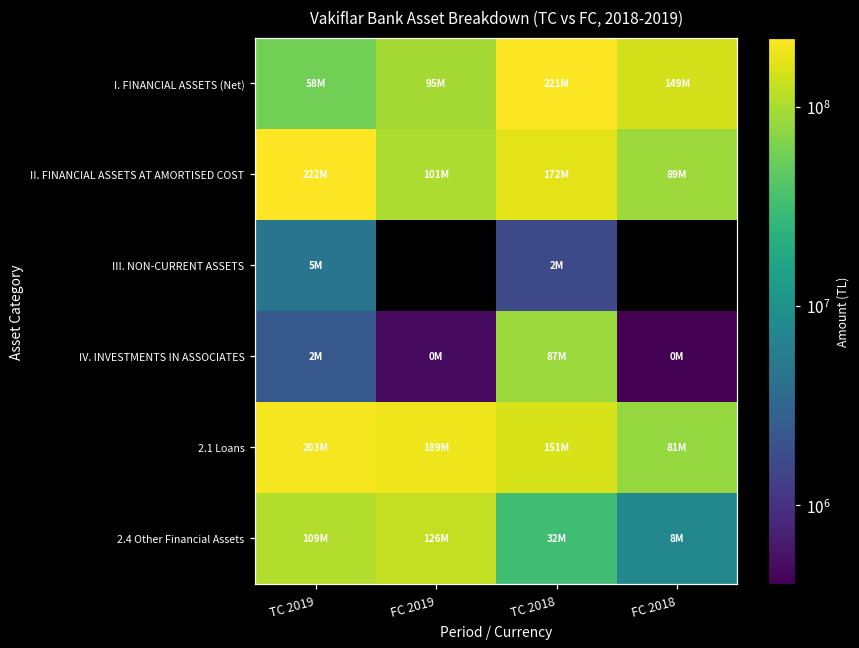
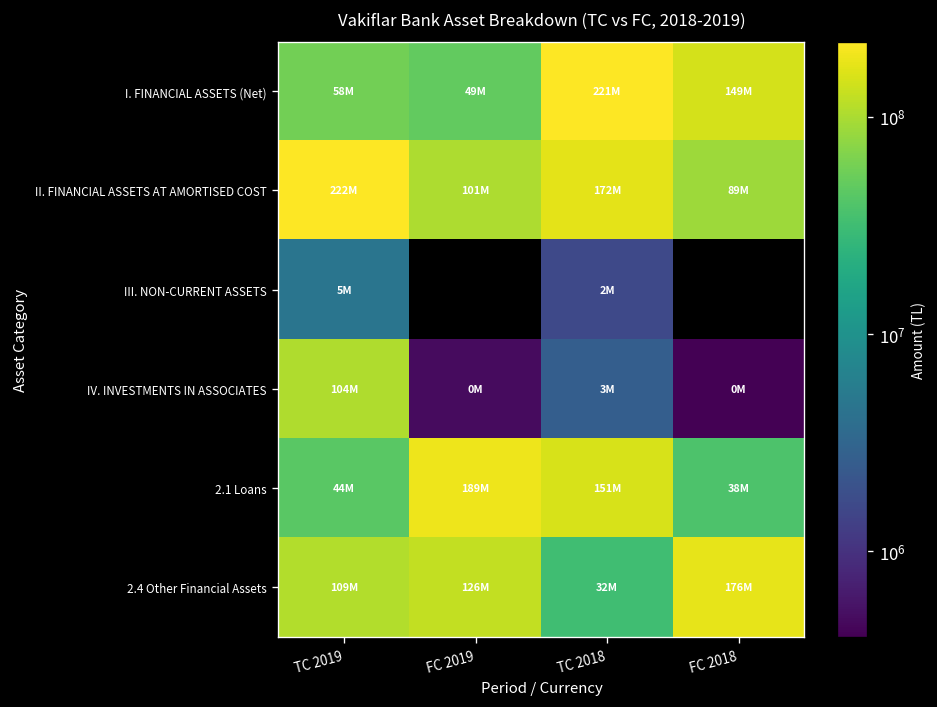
I. FINANCIAL ASSETS (Net), FC 2019: 95M -> 49M
IV. INVESTMENTS IN ASSOCIATES, TC 2019: 2M -> 104M
IV. INVESTMENTS IN ASSOCIATES, TC 2018: 87M -> 3M
2.1 Loans, TC 2019: 203M -> 44M
2.1 Loans, FC 2018: 81M -> 38M
2.4 Other Financial Assets, FC 2018: 8M -> 176M
